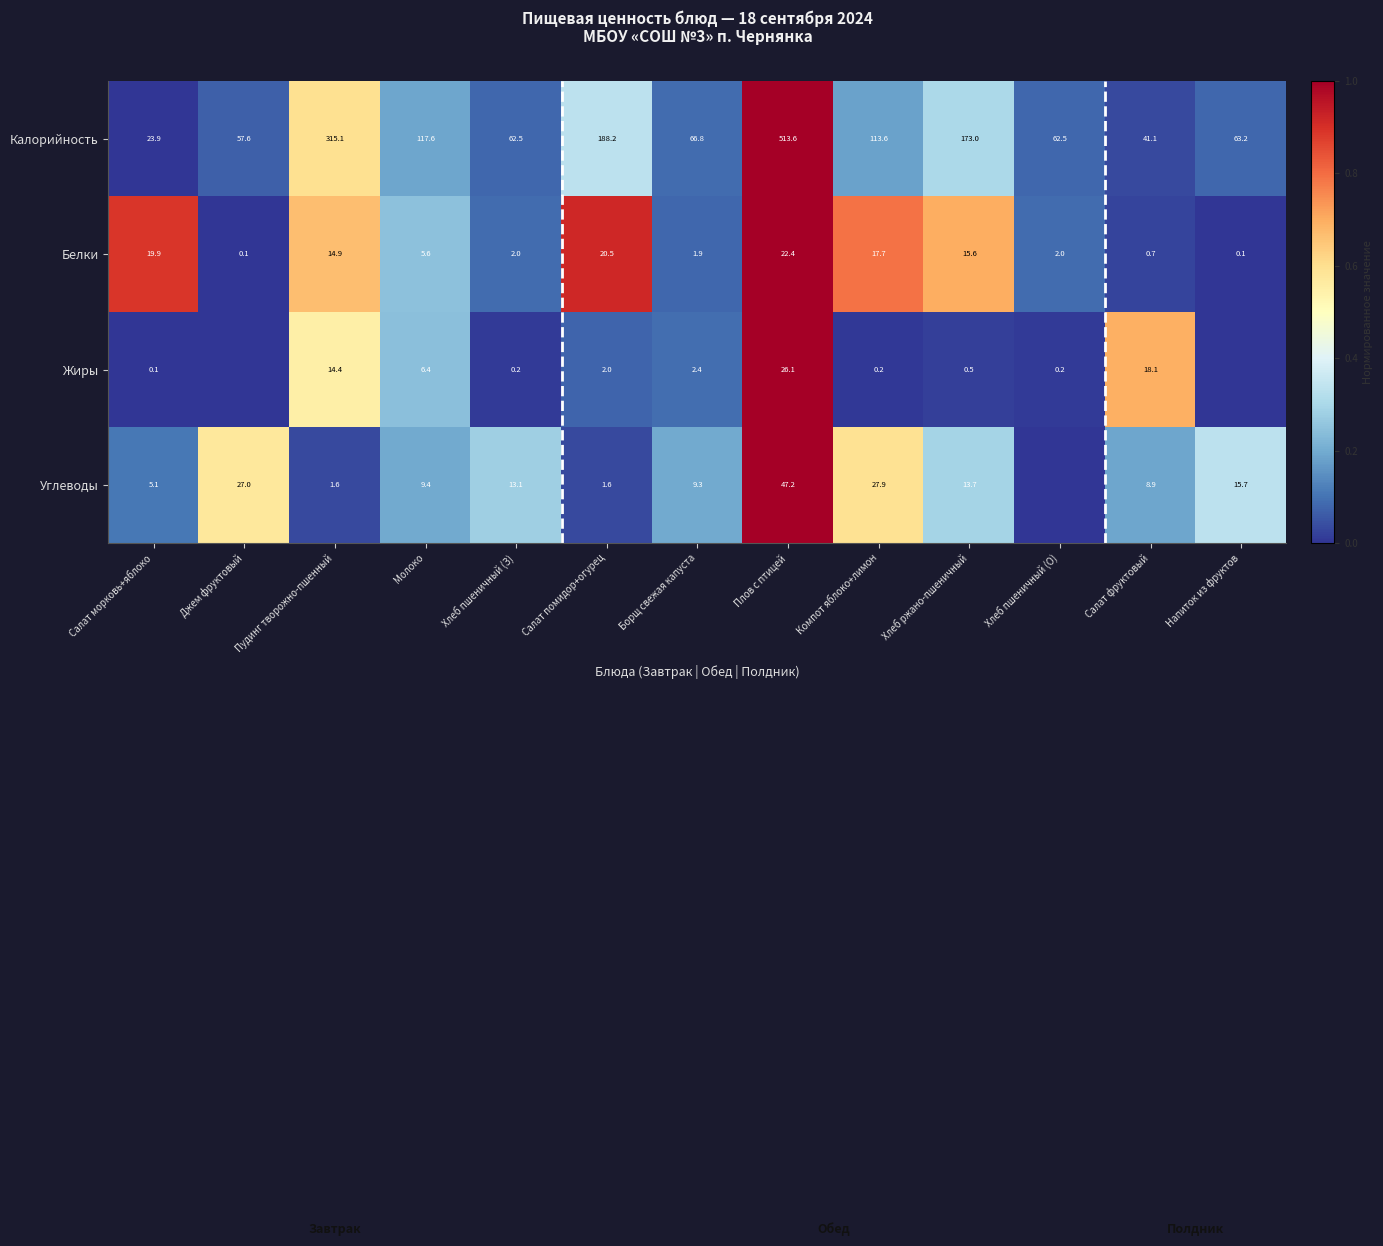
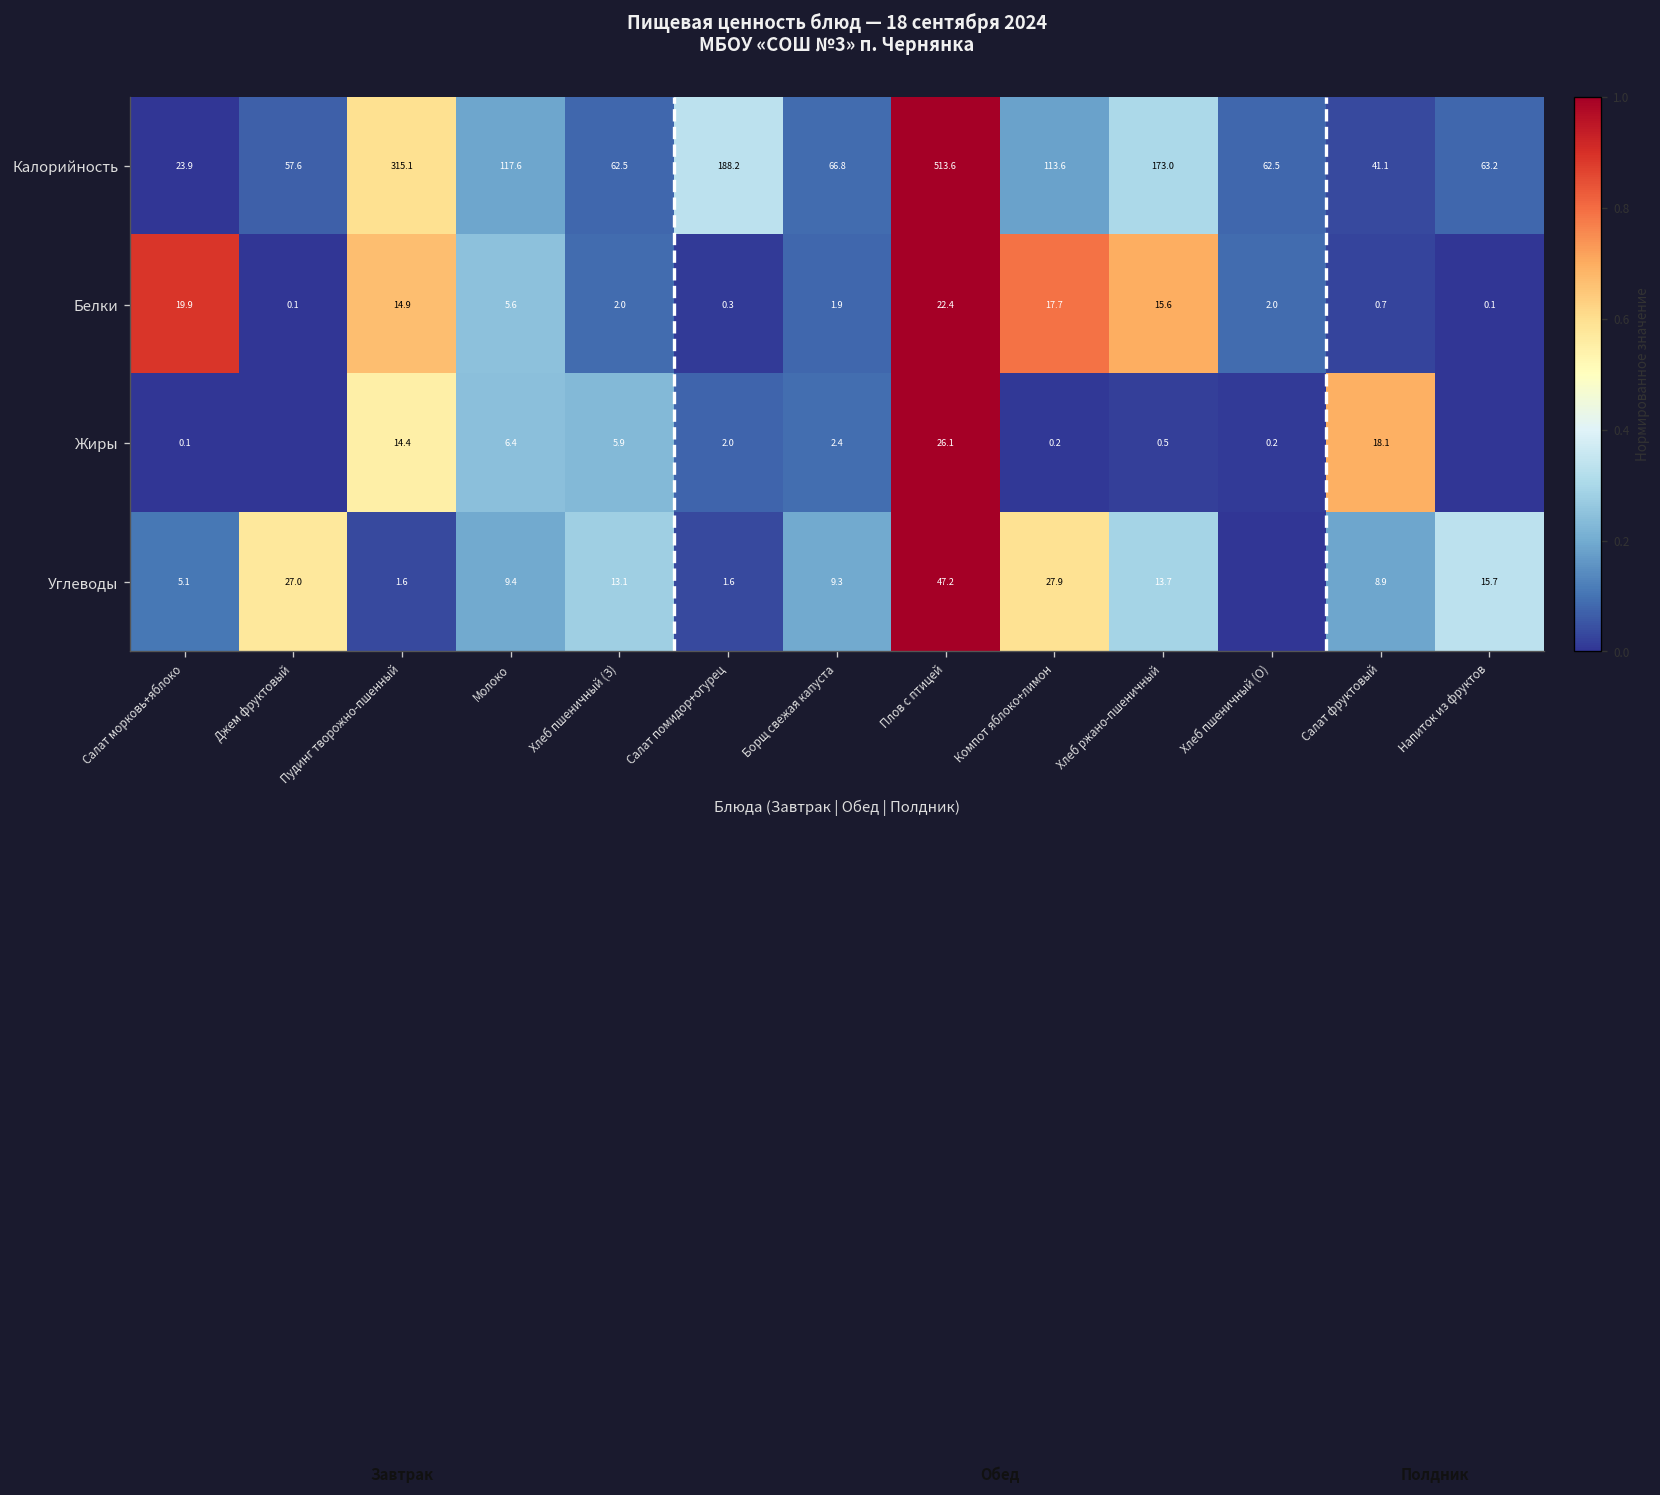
Белки, Салат помидор+огурец: 20.5 -> 0.3
Жиры, Хлеб пшеничный (З): 0.2 -> 5.9
